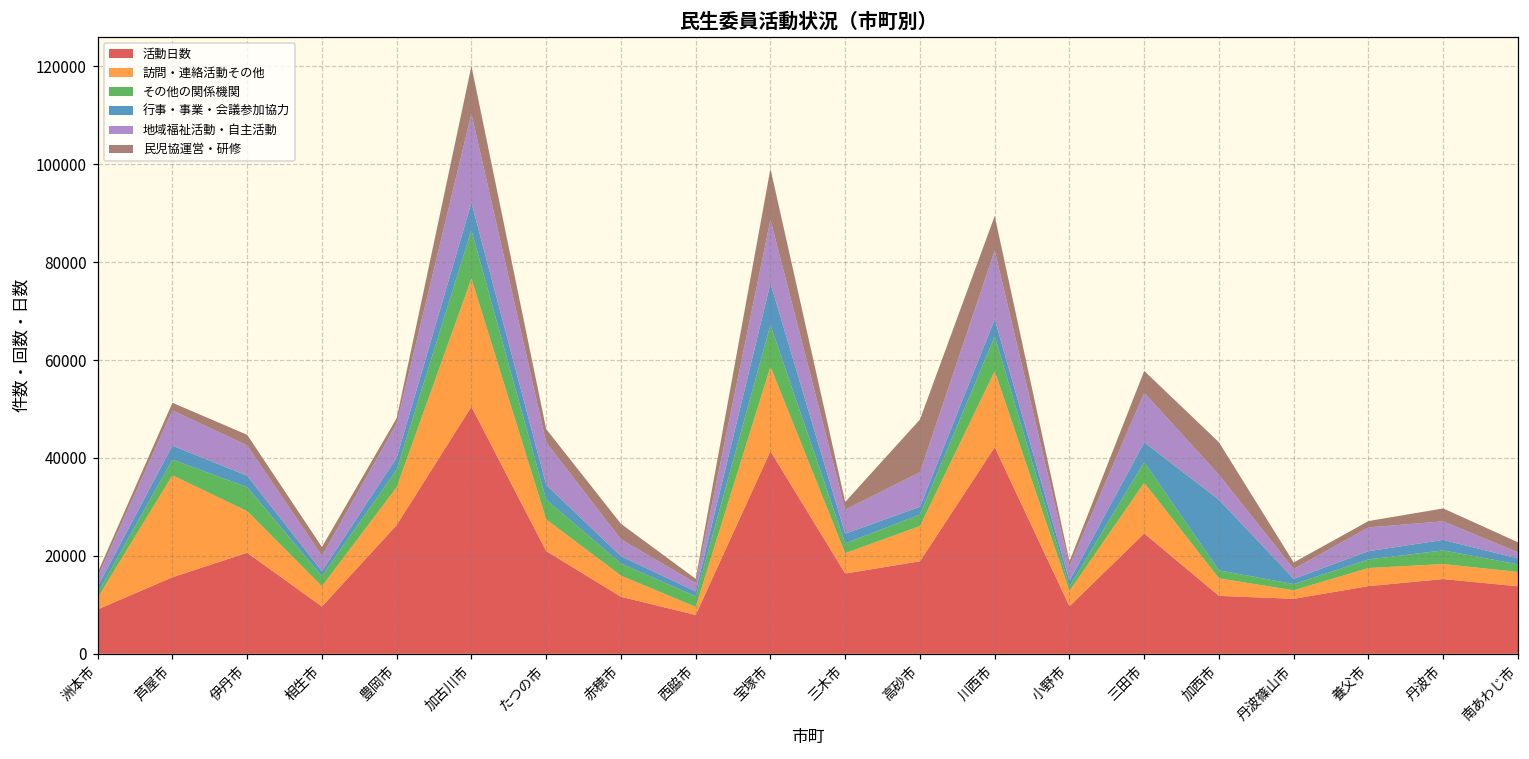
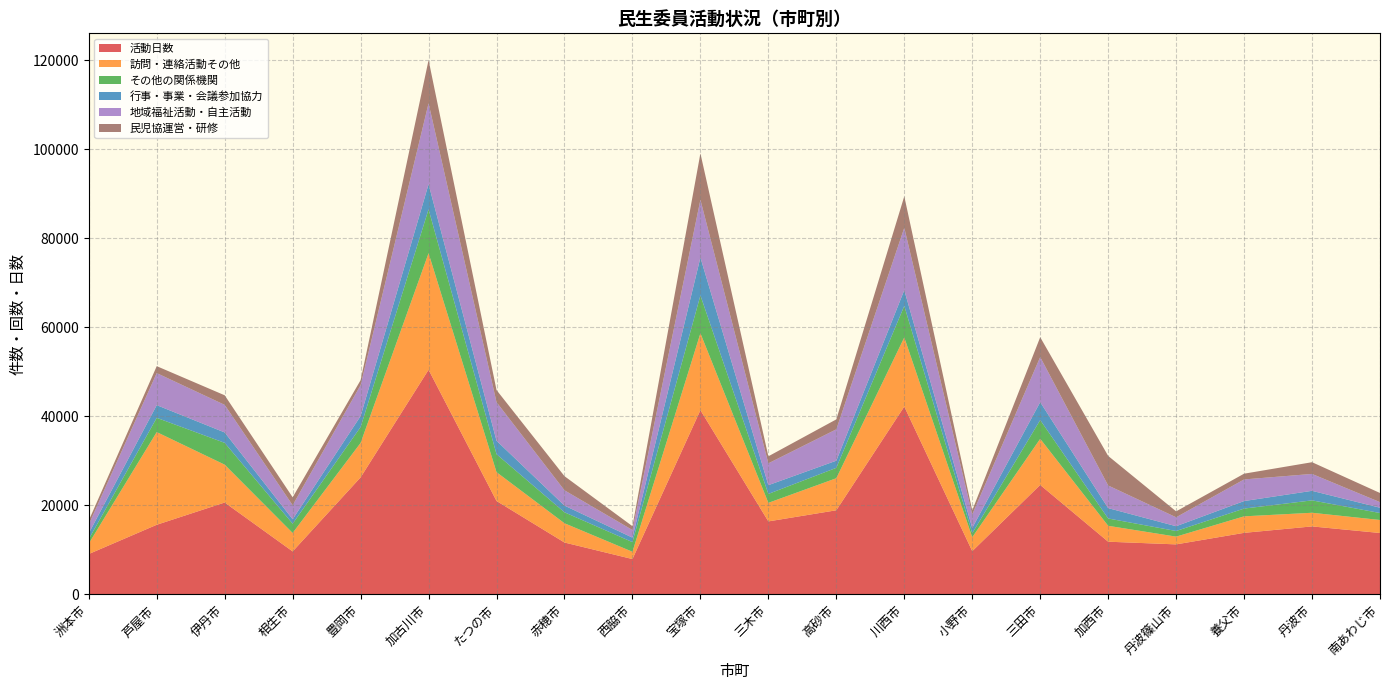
民児協運営・研修, 高砂市: 11000 -> 2000
行事・事業・会議参加協力, 加西市: 14000 -> 2000
